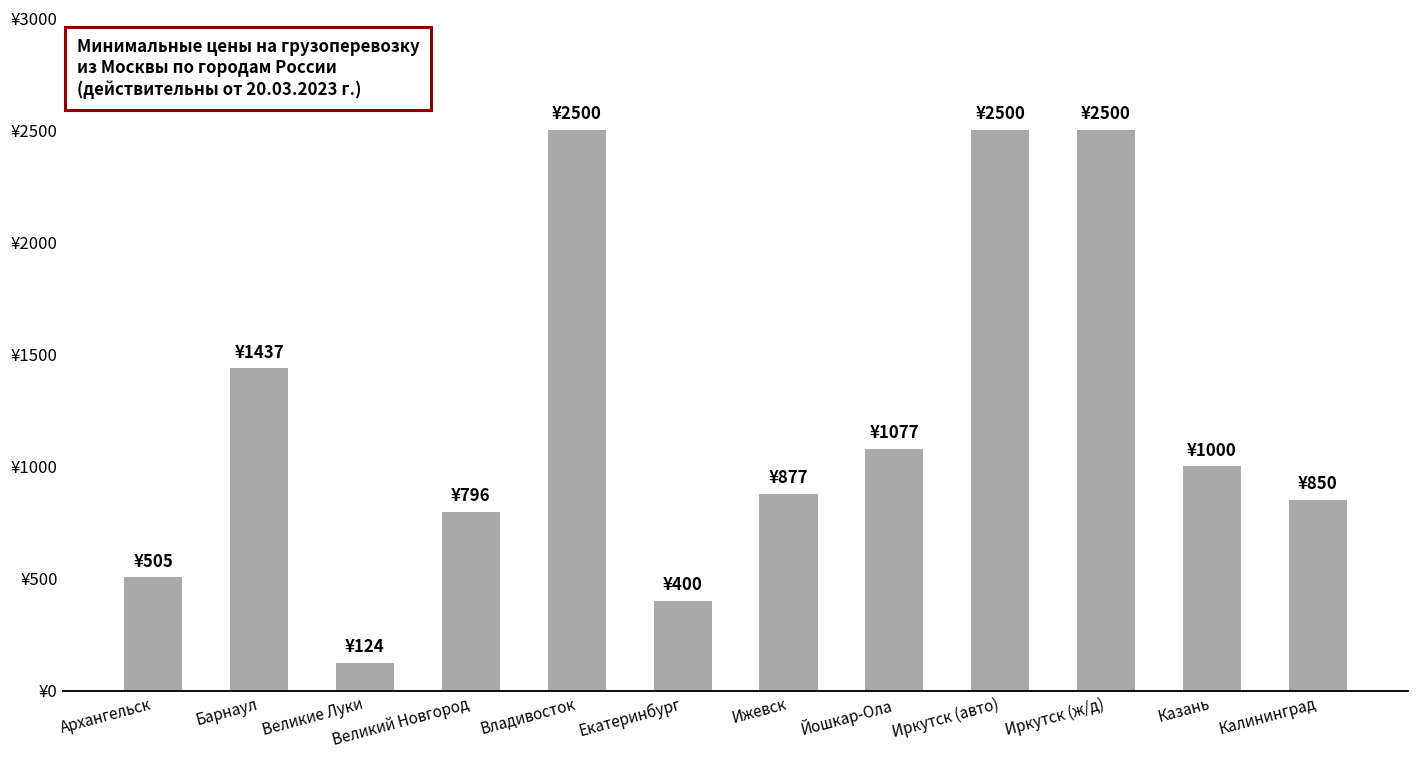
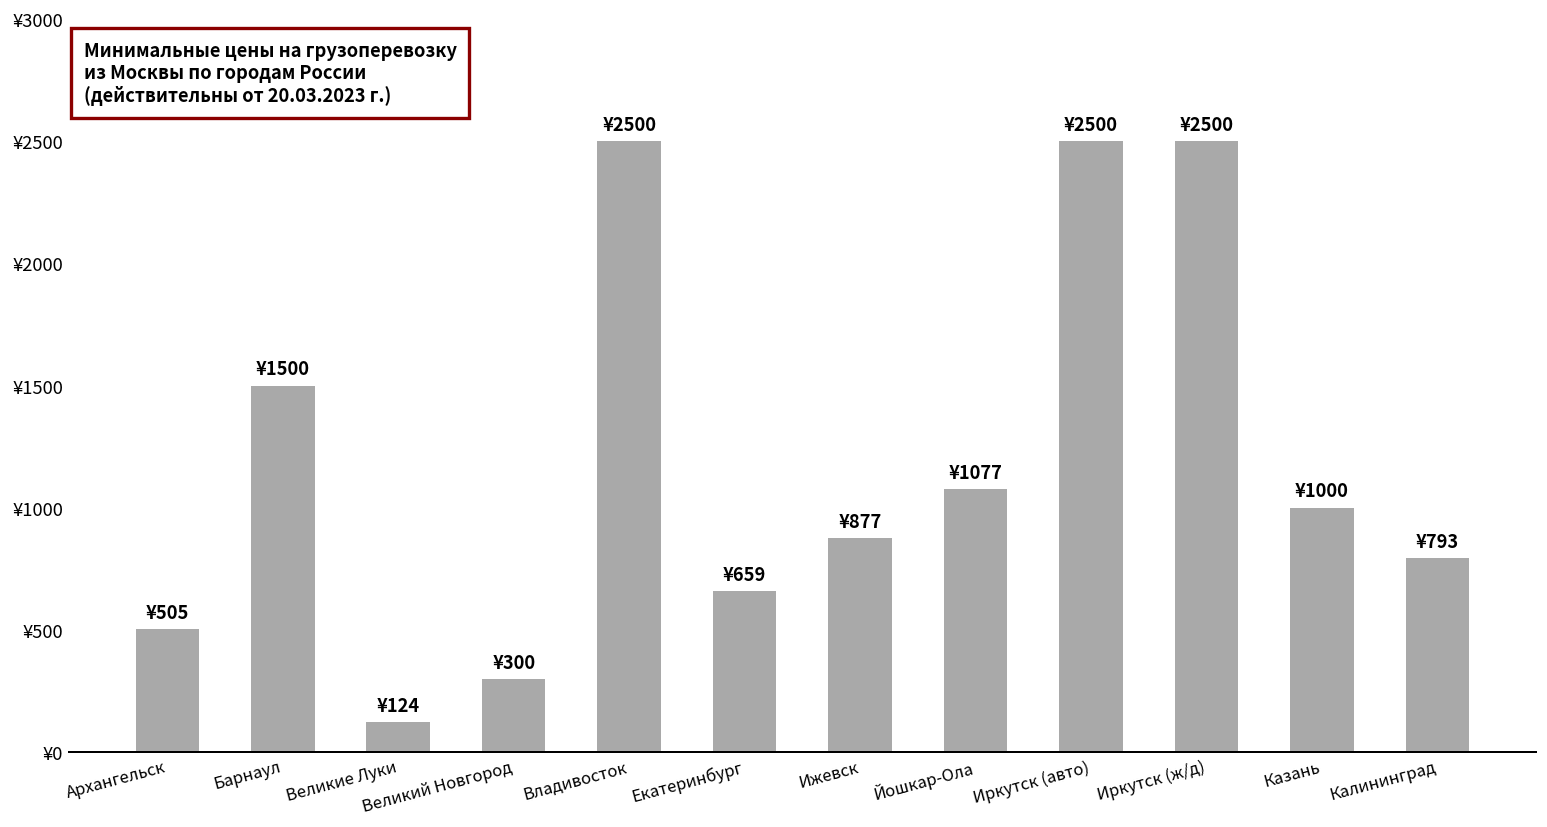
Барнаул: ¥1437 -> ¥1500
Великий Новгород: ¥796 -> ¥300
Екатеринбург: ¥400 -> ¥659
Калининград: ¥850 -> ¥793
